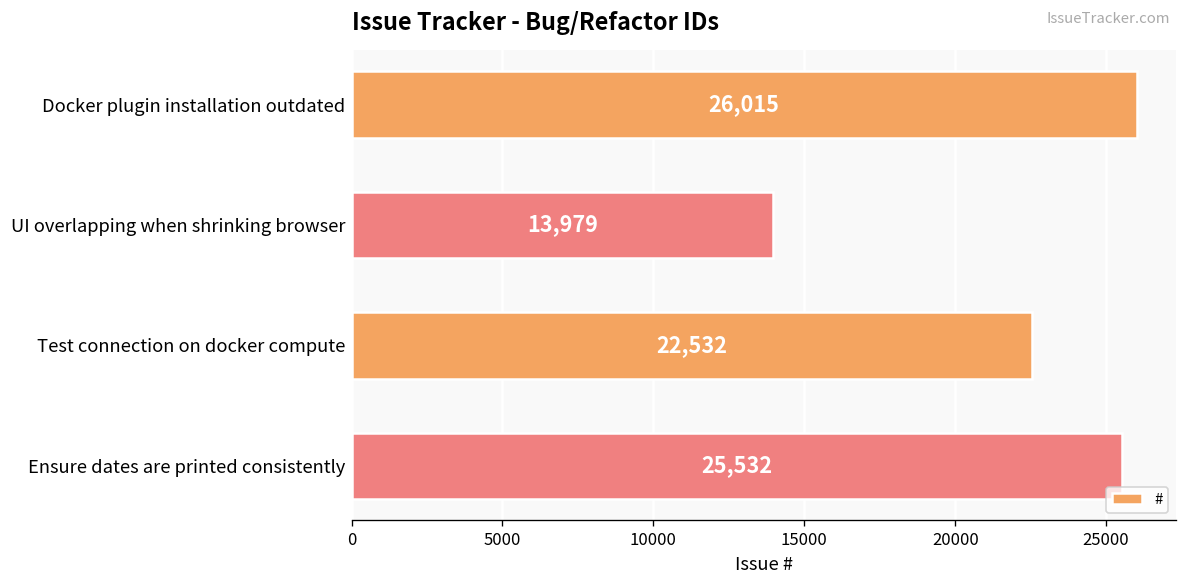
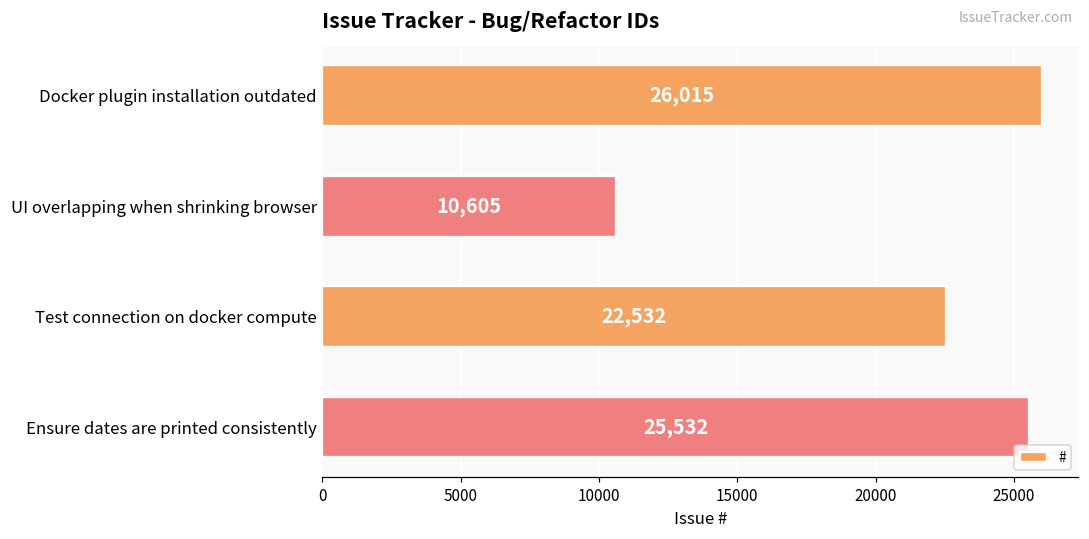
UI overlapping when shrinking browser: 13,979 -> 10,605
